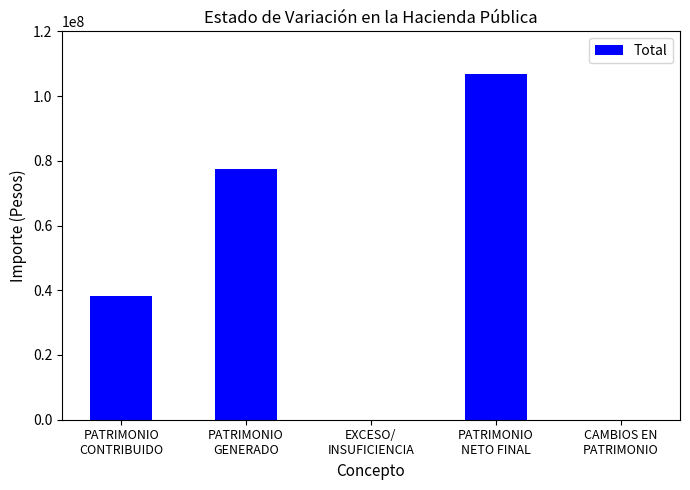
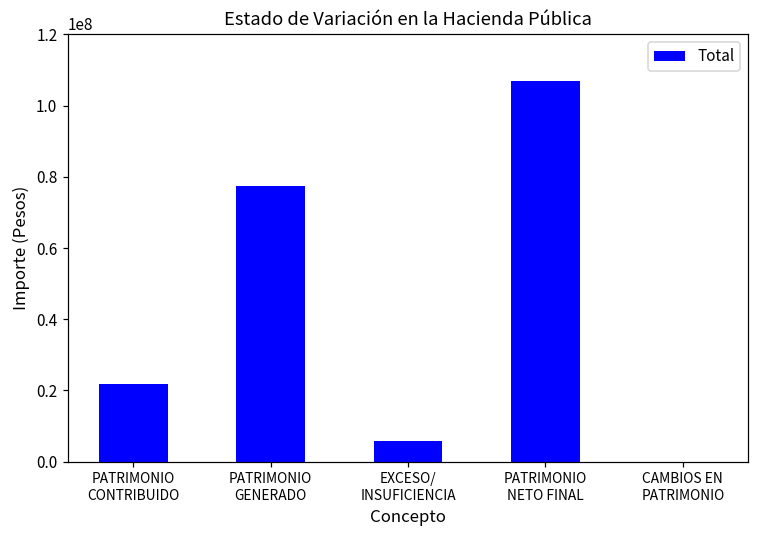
PATRIMONIO CONTRIBUIDO: 38000000 -> 22000000
EXCESO/ INSUFICIENCIA: 0 -> 6000000
